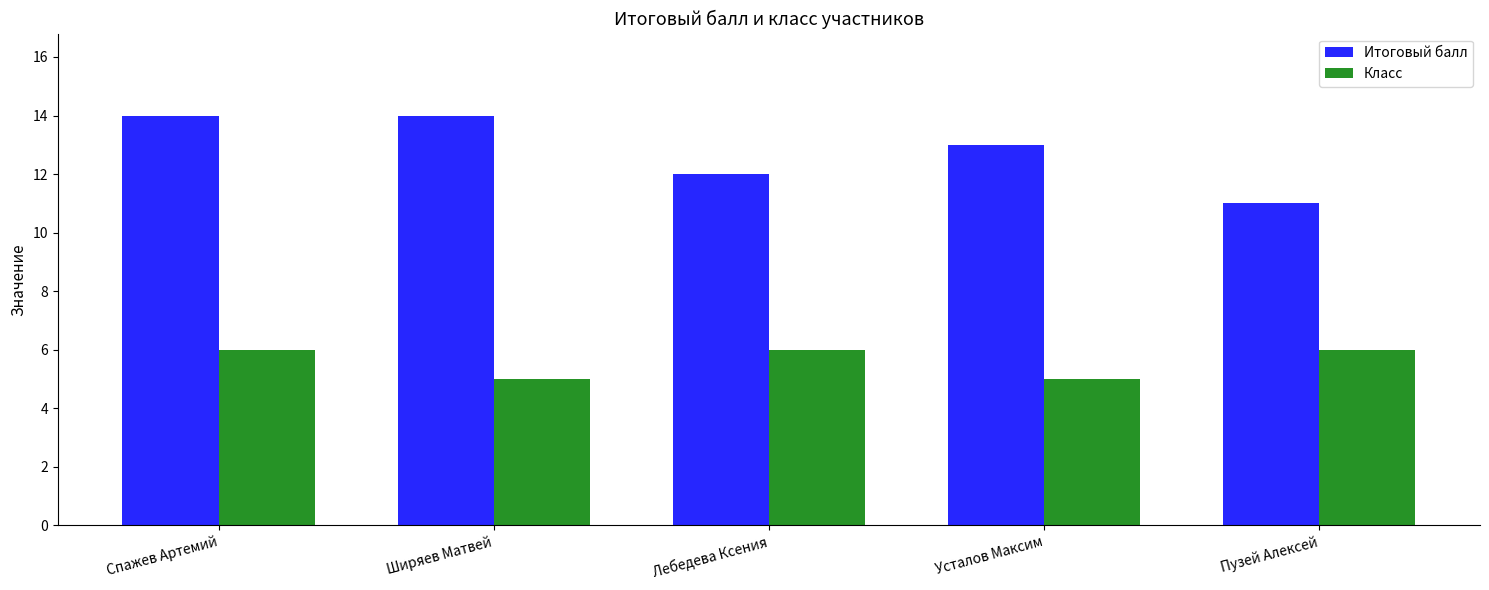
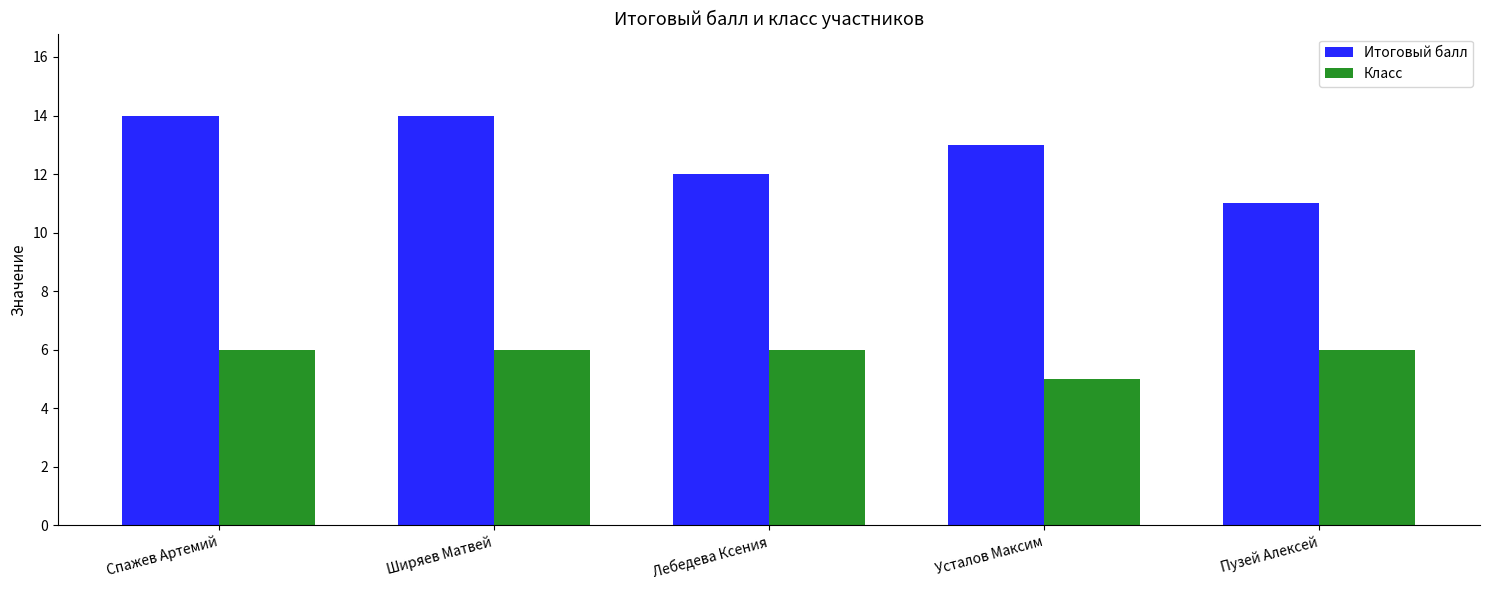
Класс, Ширяев Матвей: 5 -> 6
